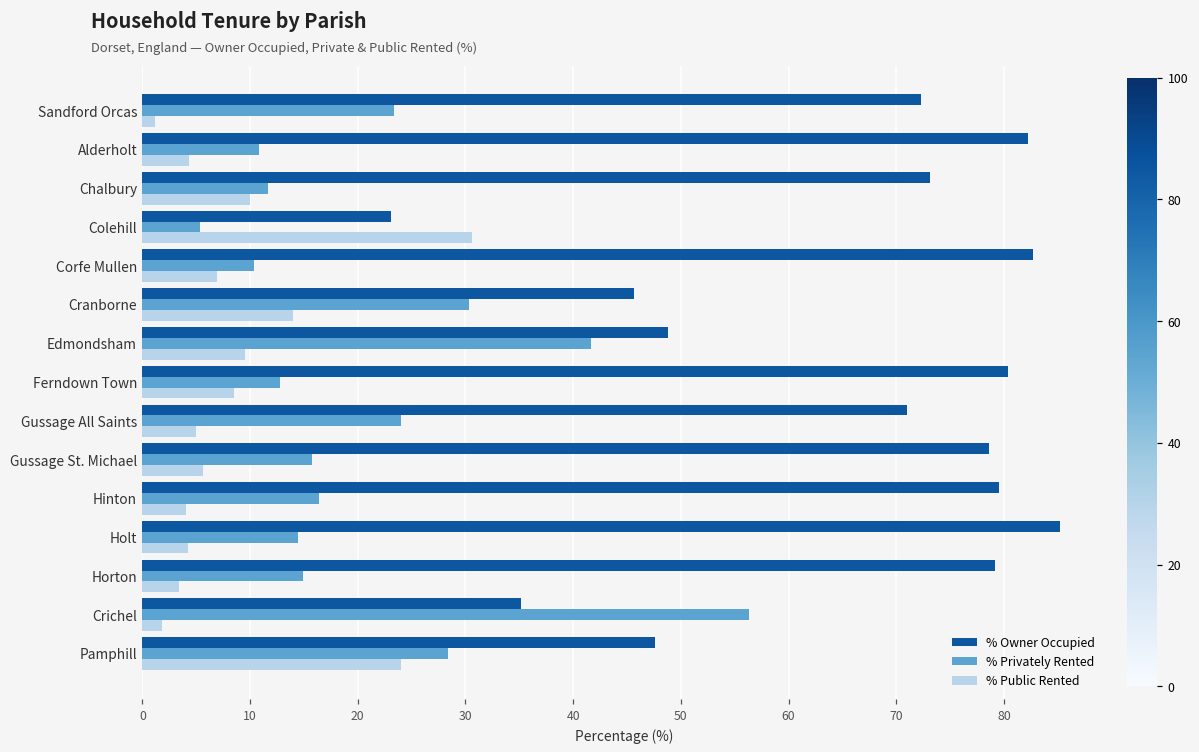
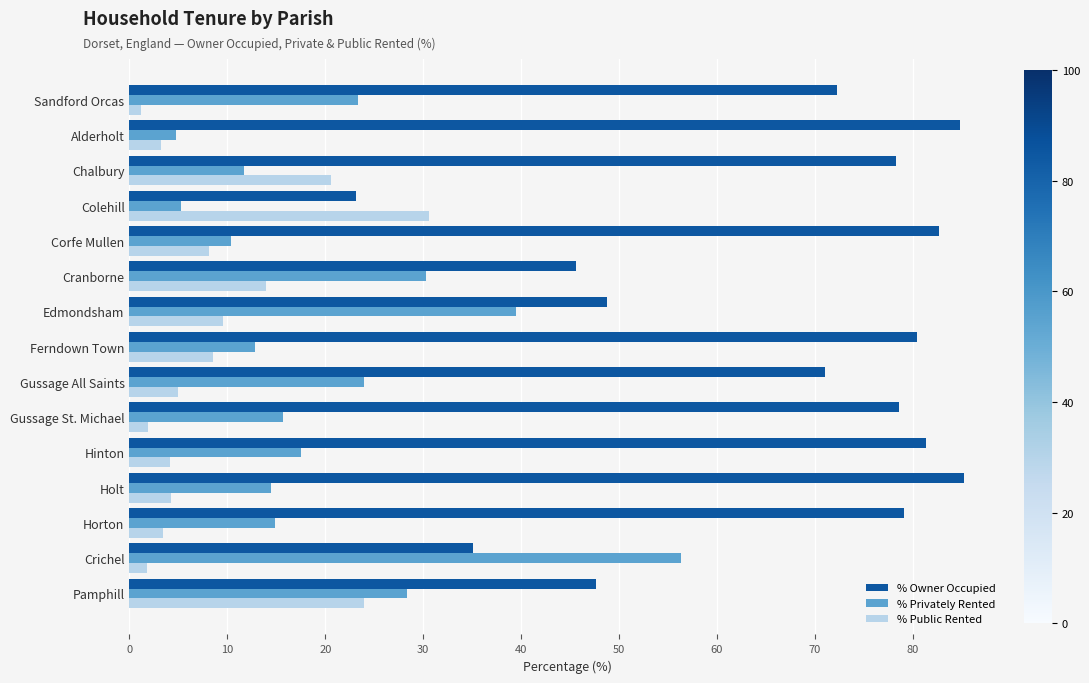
% Owner Occupied, Alderholt: 82 -> 85
% Privately Rented, Alderholt: 11 -> 5
% Public Rented, Alderholt: 4 -> 3
% Owner Occupied, Chalbury: 73 -> 78
% Public Rented, Chalbury: 10 -> 21
% Public Rented, Corfe Mullen: 7 -> 8
% Privately Rented, Edmondsham: 42 -> 39
% Public Rented, Gussage St. Michael: 6 -> 2
% Owner Occupied, Hinton: 80 -> 81
% Privately Rented, Hinton: 16 -> 18
